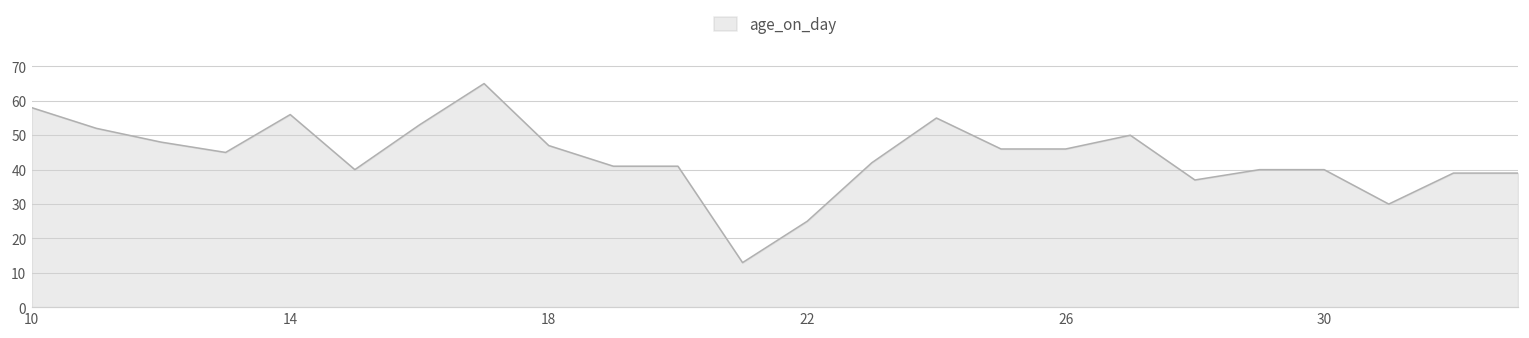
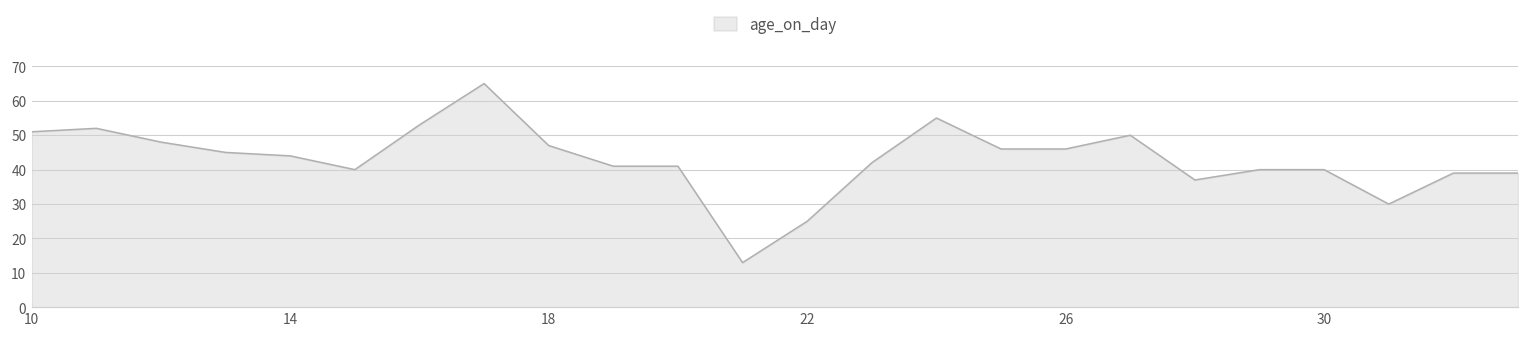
10: 58 -> 51
14: 56 -> 44
